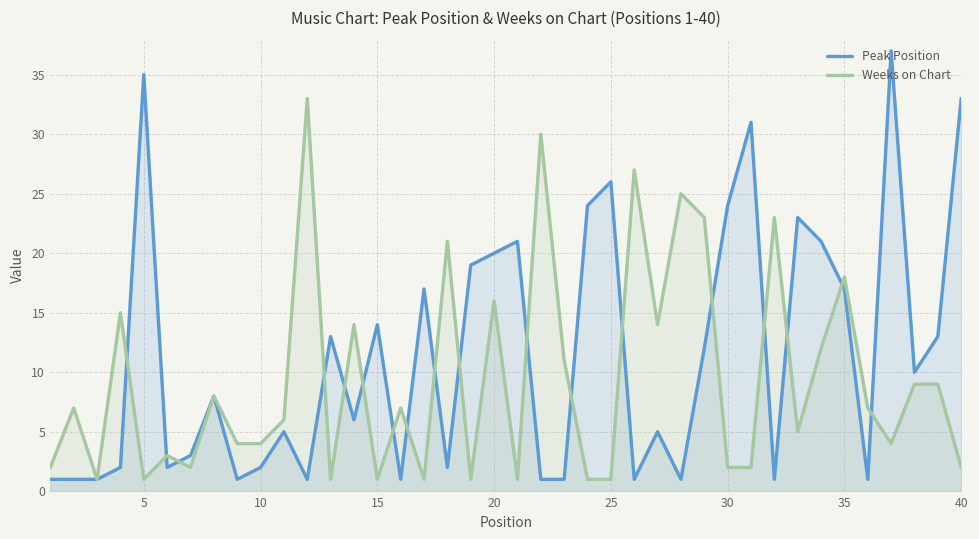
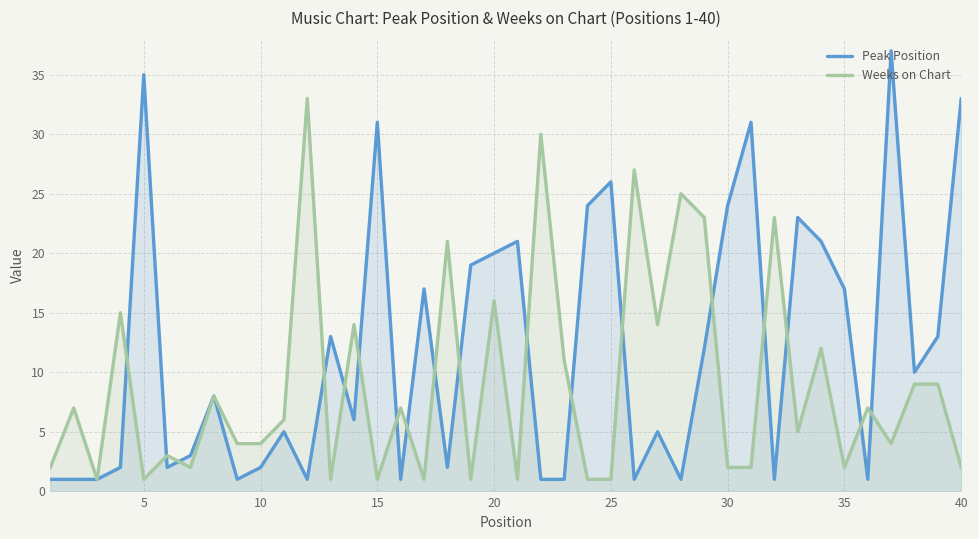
Peak Position, 15: 14 -> 31
Weeks on Chart, 35: 18 -> 2
